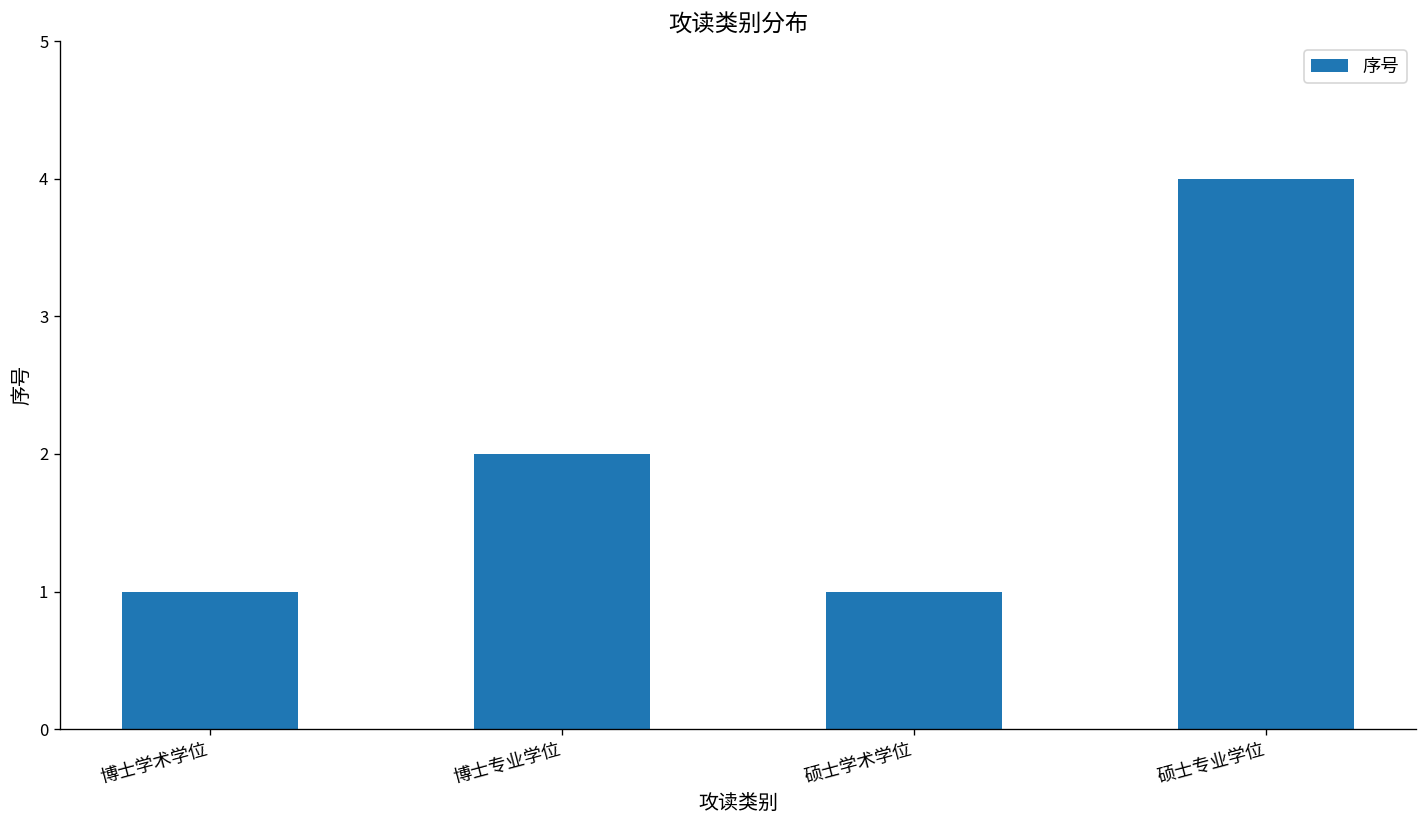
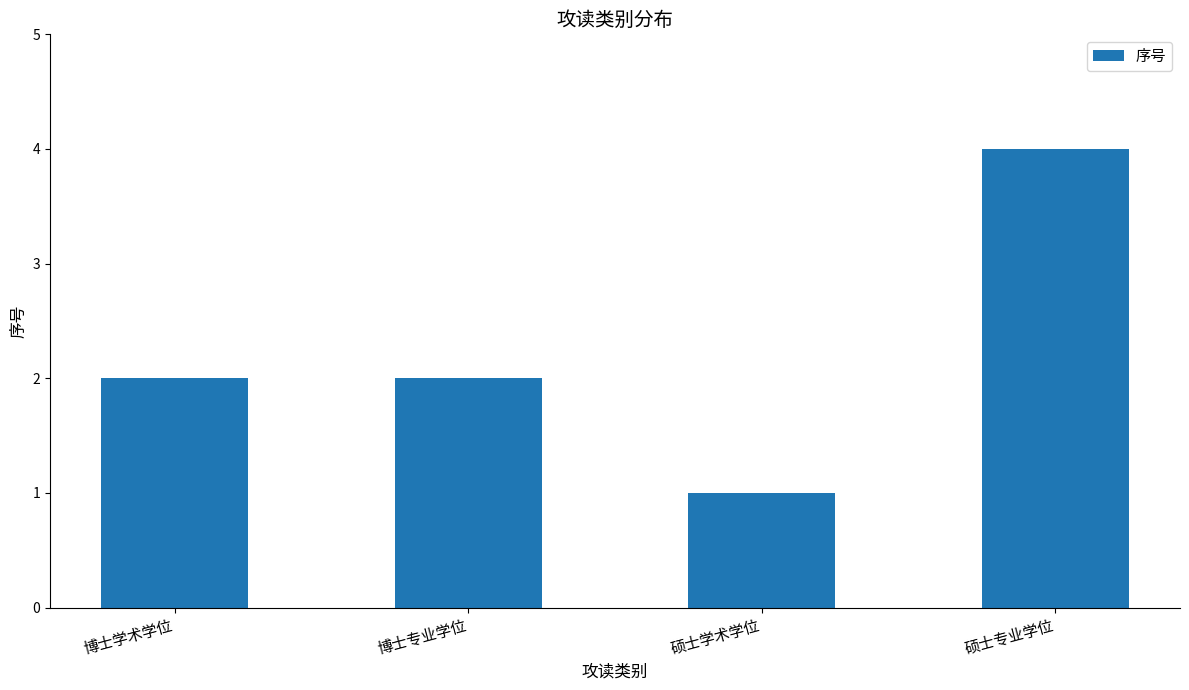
博士学术学位: 1 -> 2
